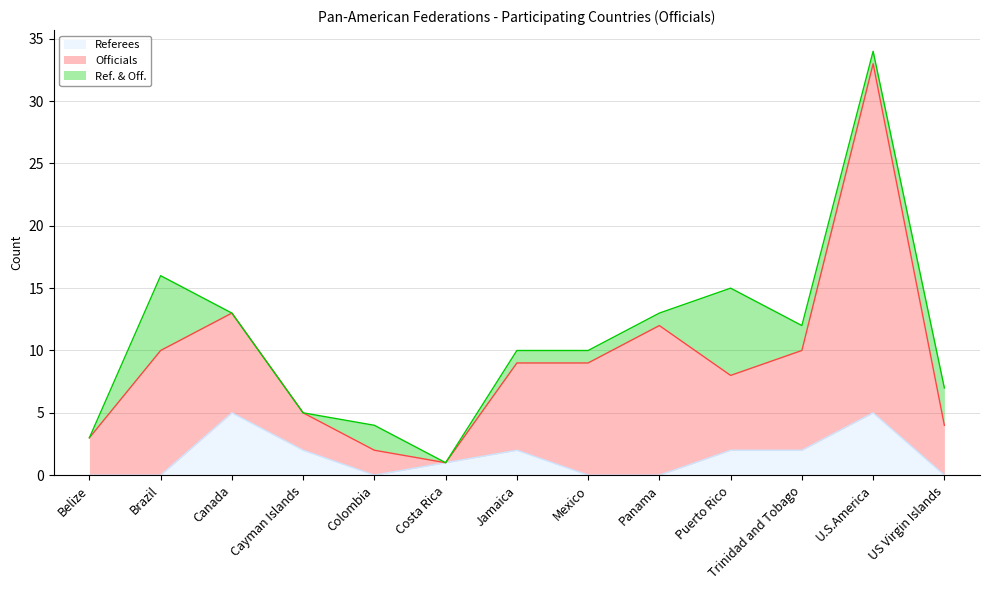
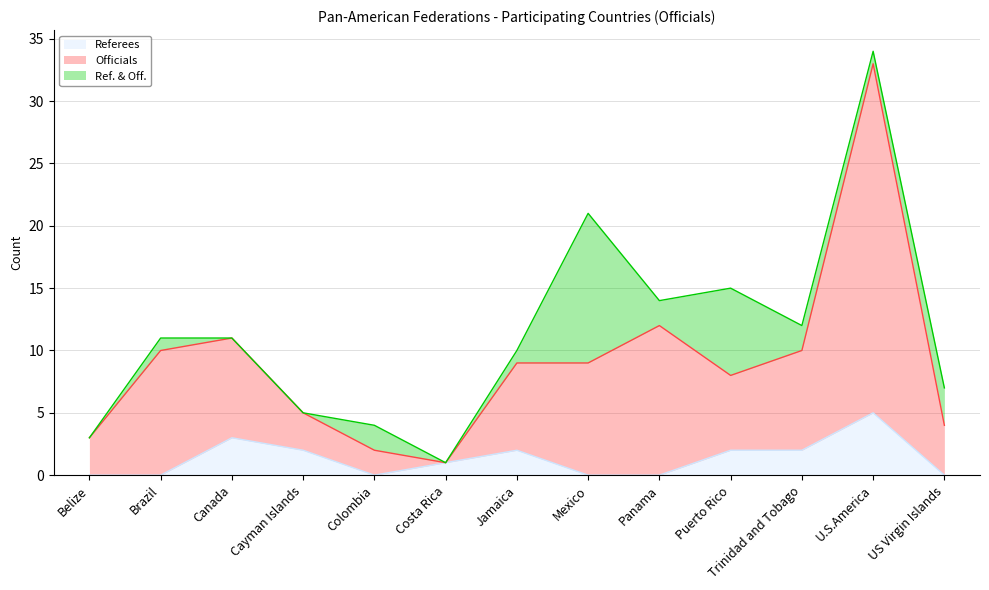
Ref. & Off., Brazil: 6 -> 1
Referees, Canada: 5 -> 3
Ref. & Off., Mexico: 1 -> 12
Ref. & Off., Panama: 1 -> 2
